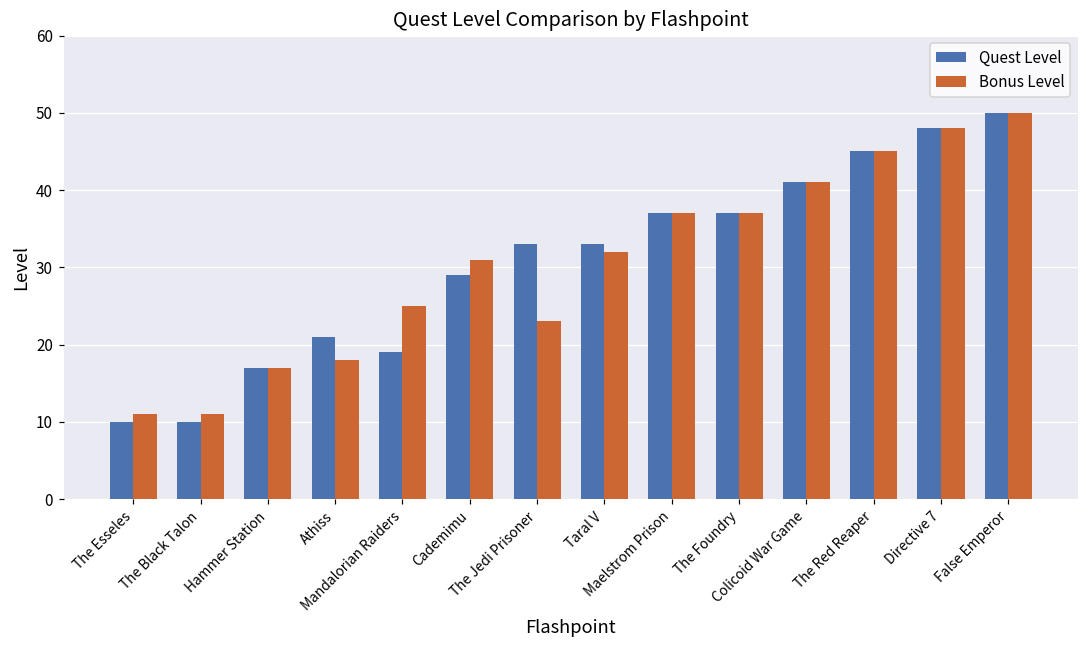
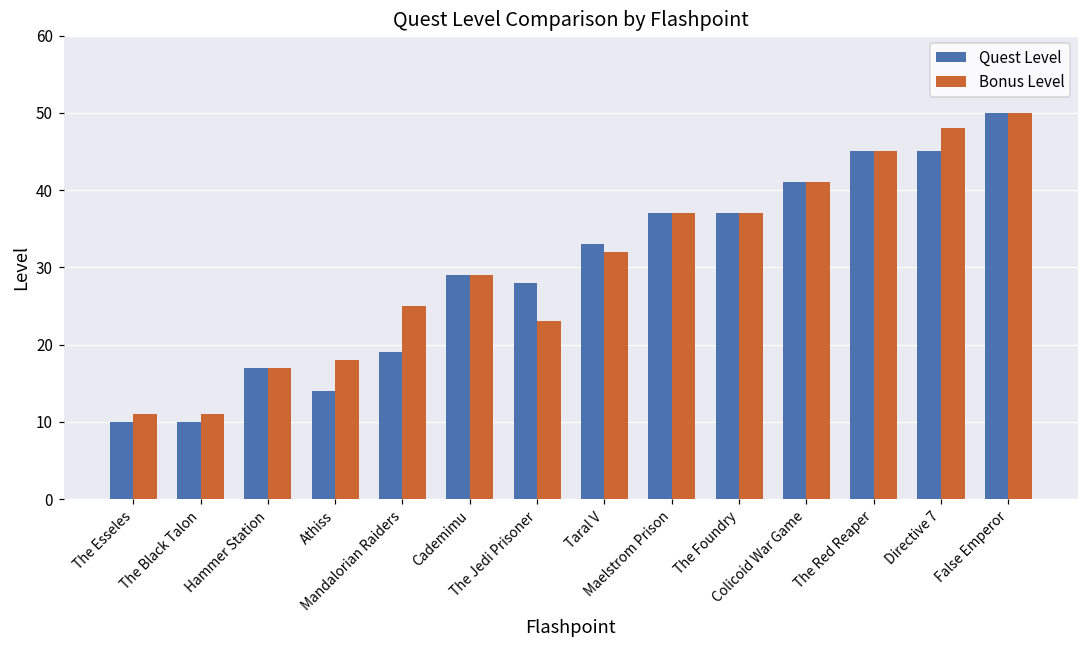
Quest Level, Athiss: 21 -> 14
Bonus Level, Cademimu: 31 -> 29
Quest Level, The Jedi Prisoner: 33 -> 28
Quest Level, Directive 7: 48 -> 45
